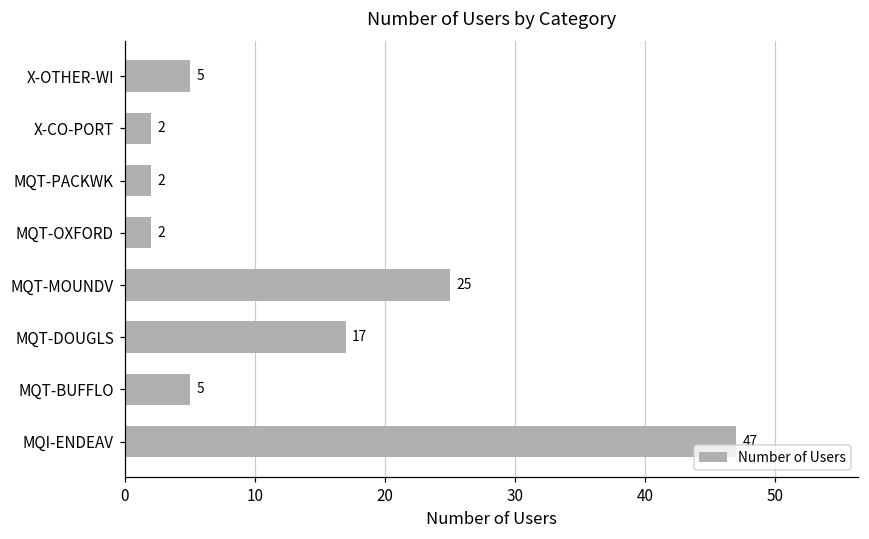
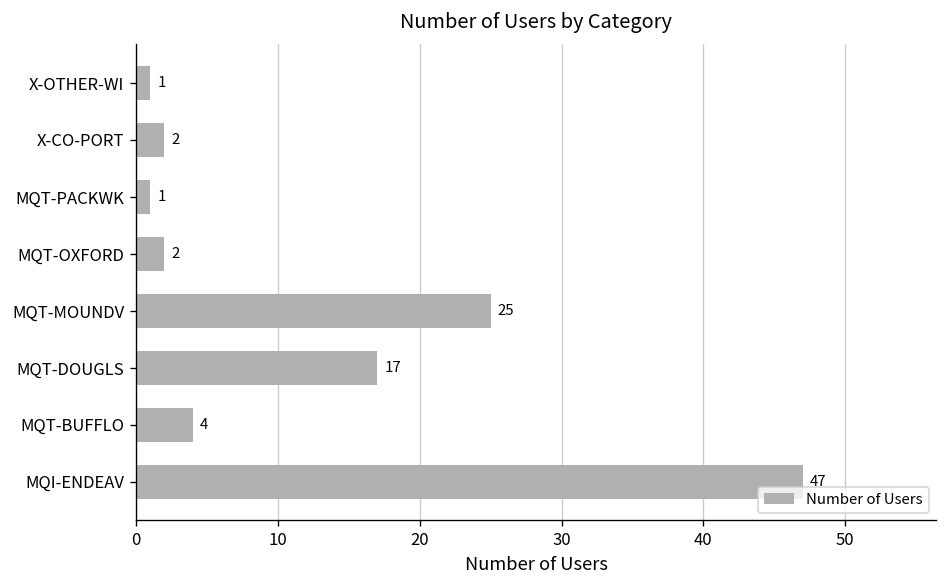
X-OTHER-WI: 5 -> 1
MQT-PACKWK: 2 -> 1
MQT-BUFFLO: 5 -> 4
